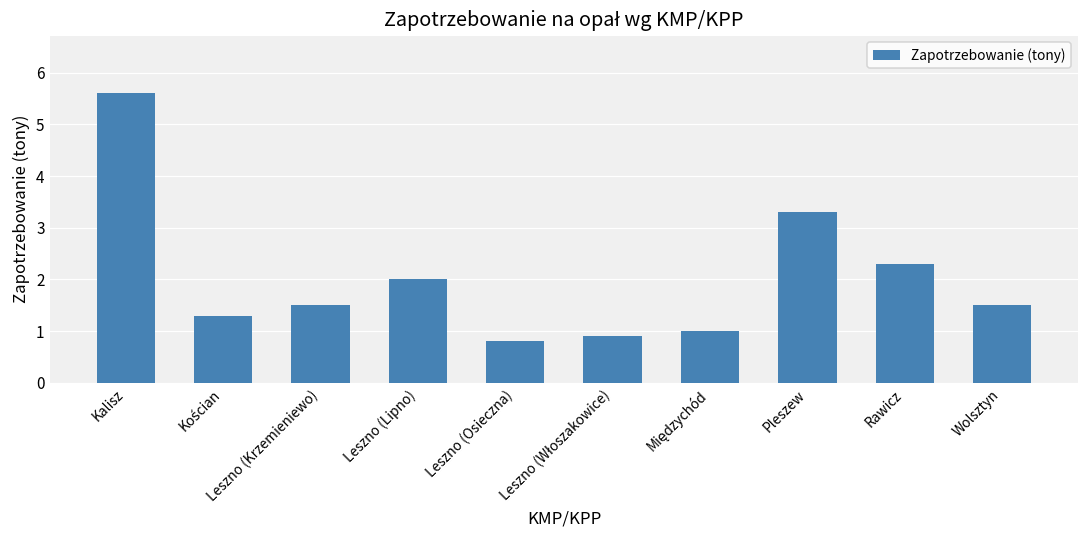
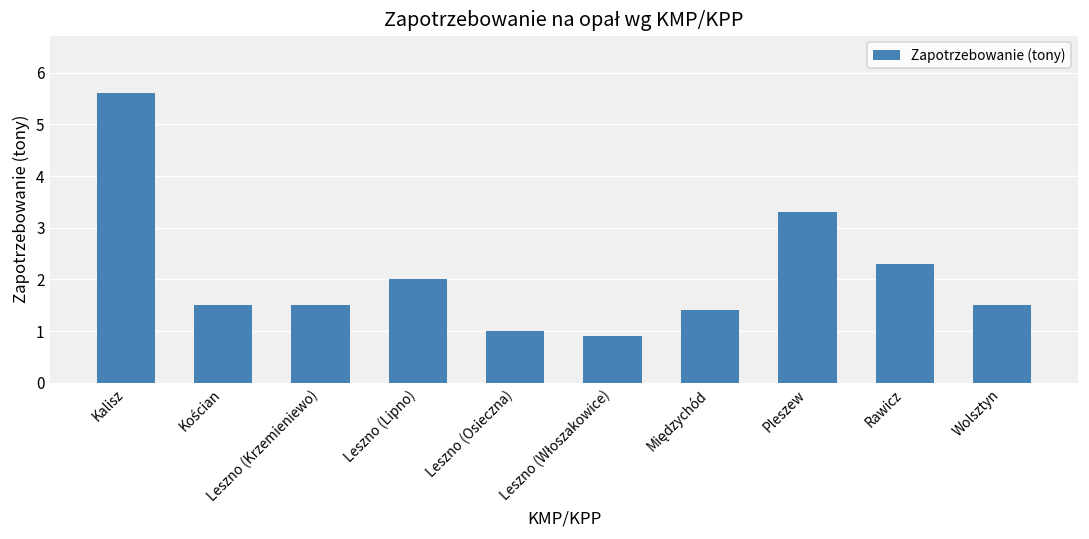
Kościan: 1.3 -> 1.5
Leszno (Osieczna): 0.8 -> 1.0
Międzychód: 1.0 -> 1.4
